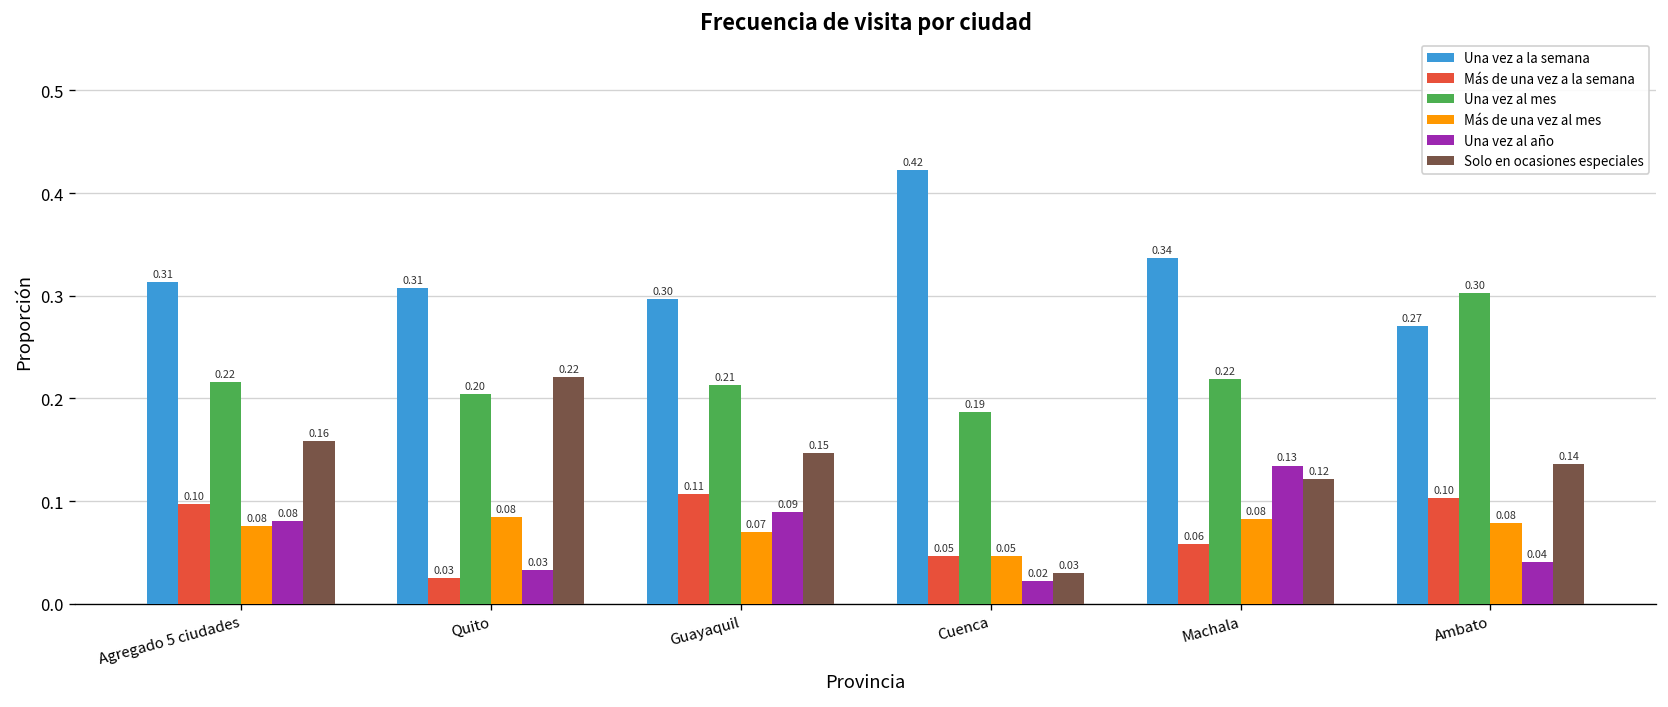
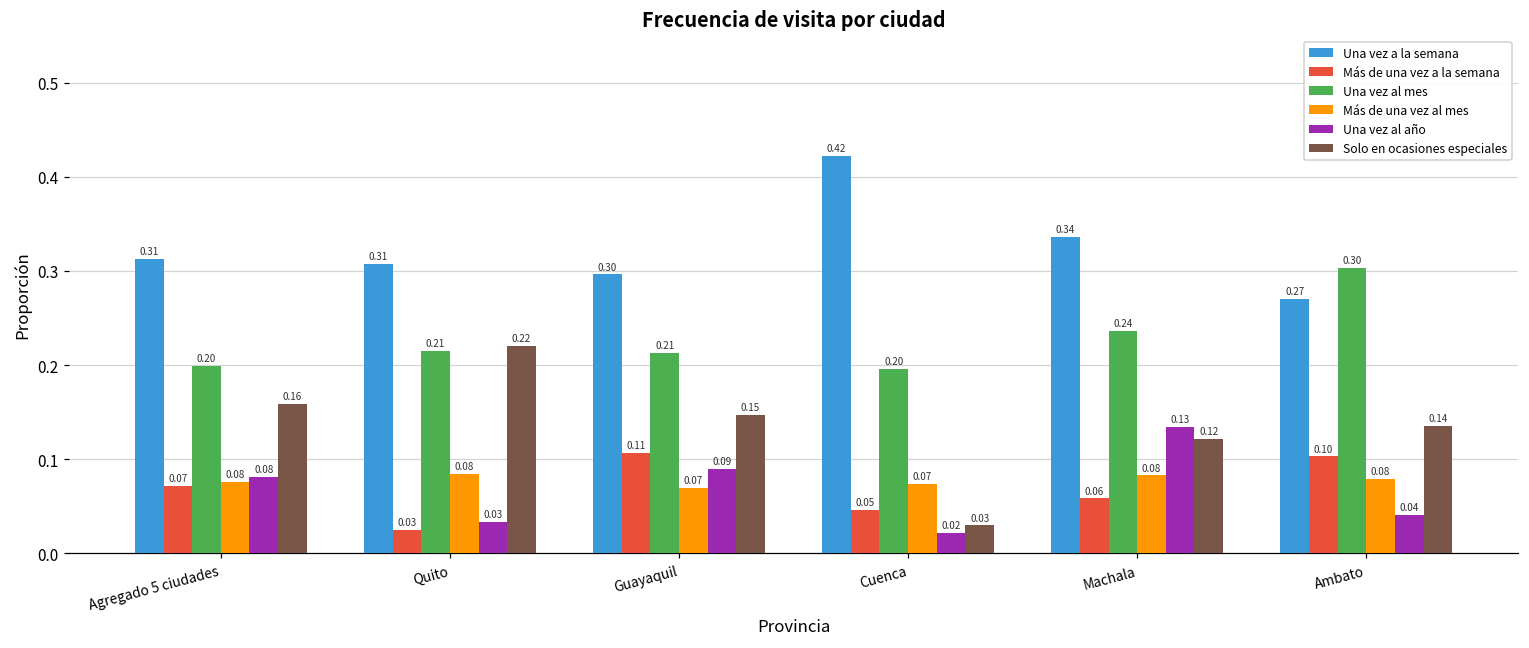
Más de una vez a la semana, Agregado 5 ciudades: 0.10 -> 0.07
Una vez al mes, Agregado 5 ciudades: 0.22 -> 0.20
Una vez al mes, Quito: 0.20 -> 0.21
Una vez al mes, Cuenca: 0.19 -> 0.20
Más de una vez al mes, Cuenca: 0.05 -> 0.07
Una vez al mes, Machala: 0.22 -> 0.24
